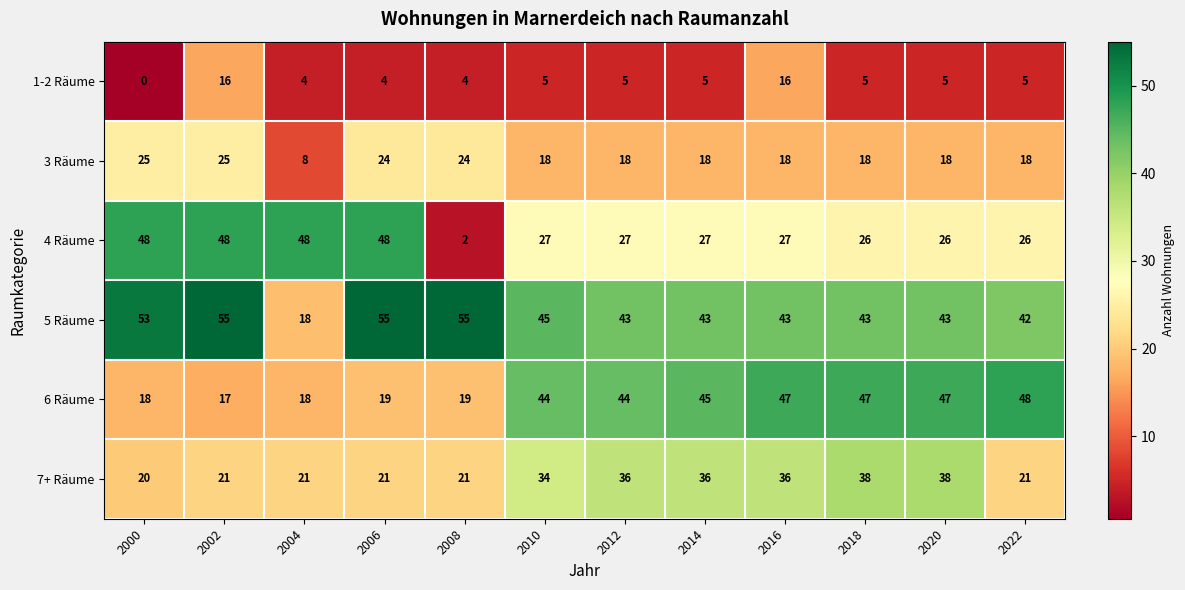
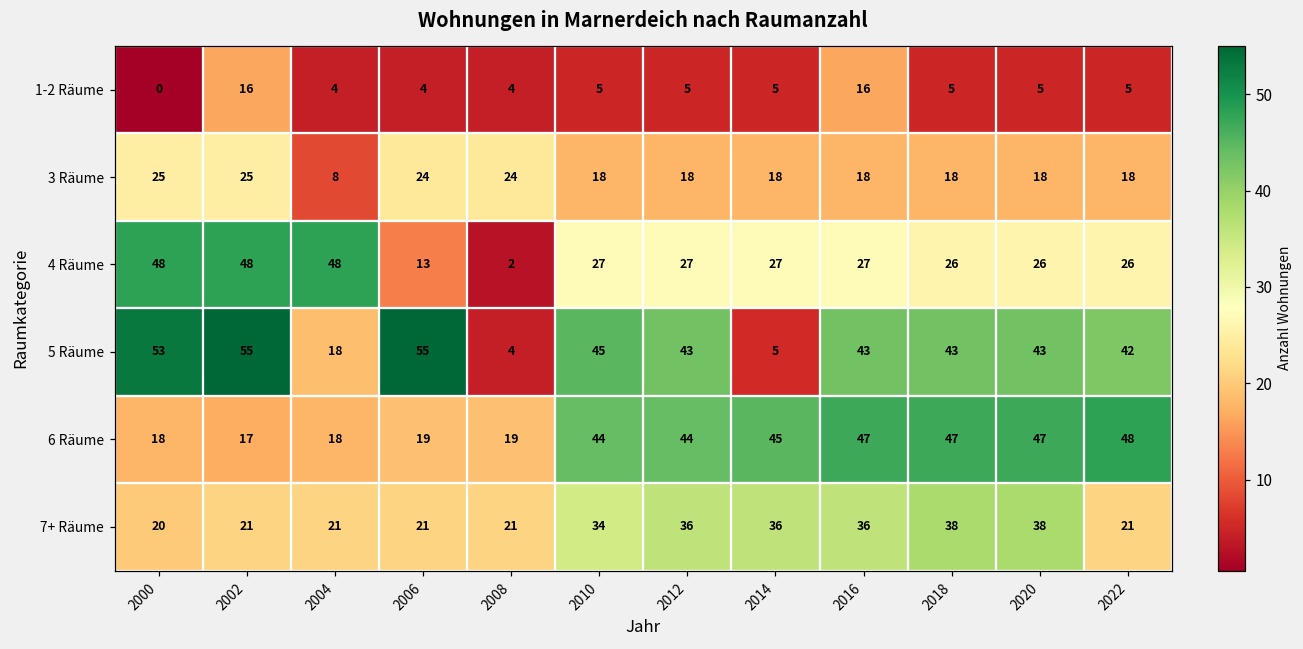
4 Räume, 2006: 48 -> 13
5 Räume, 2008: 55 -> 4
5 Räume, 2014: 43 -> 5
